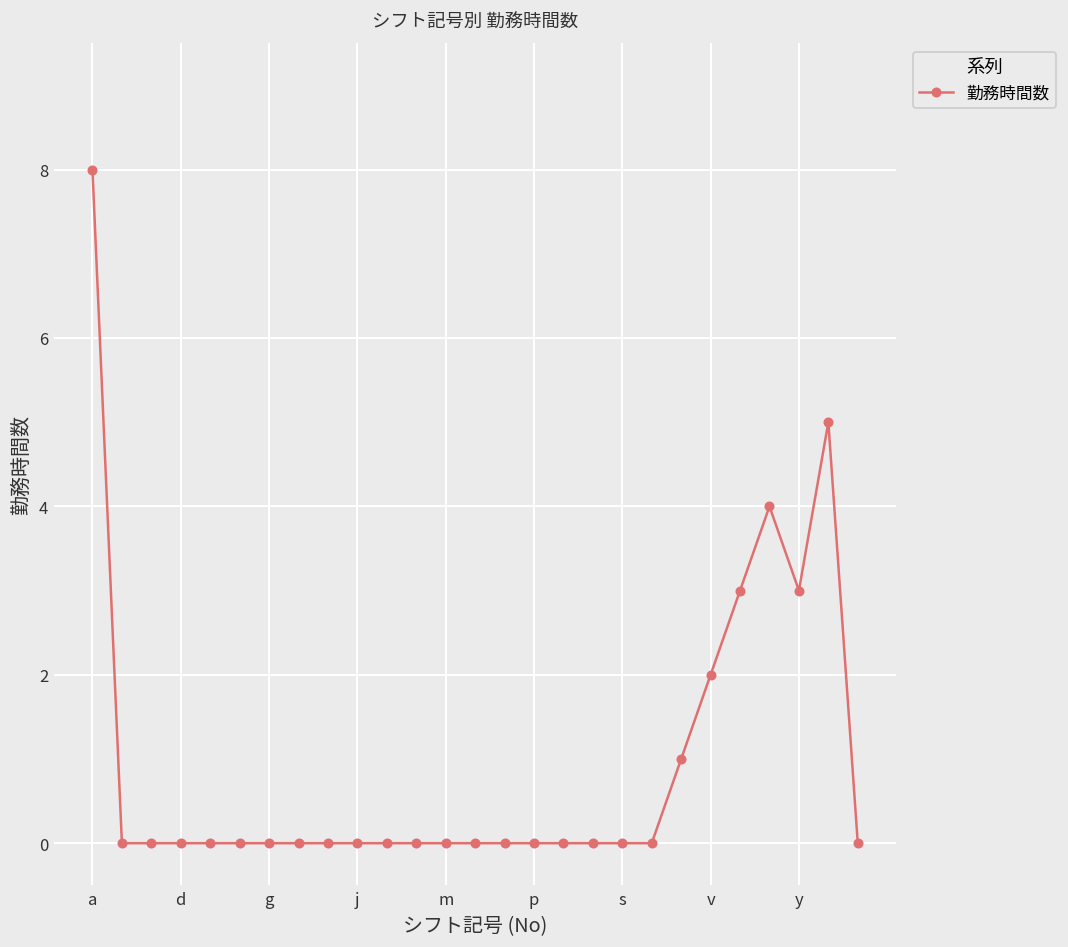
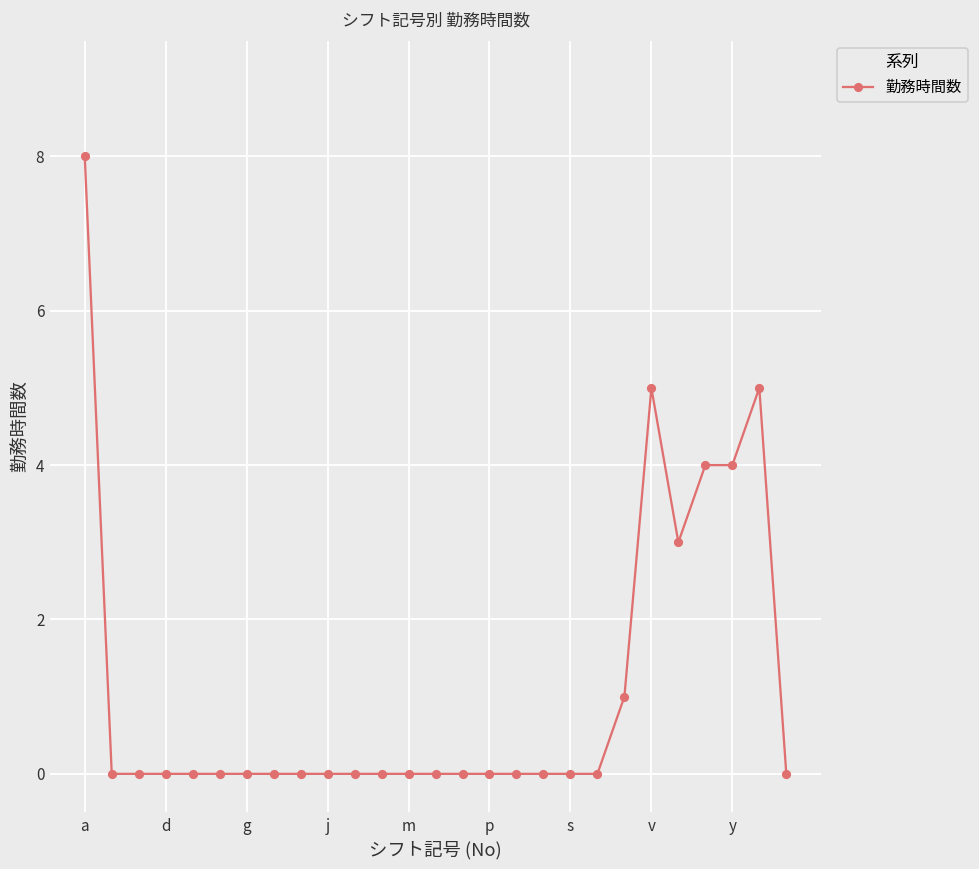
v: 2 -> 5
y: 3 -> 4
